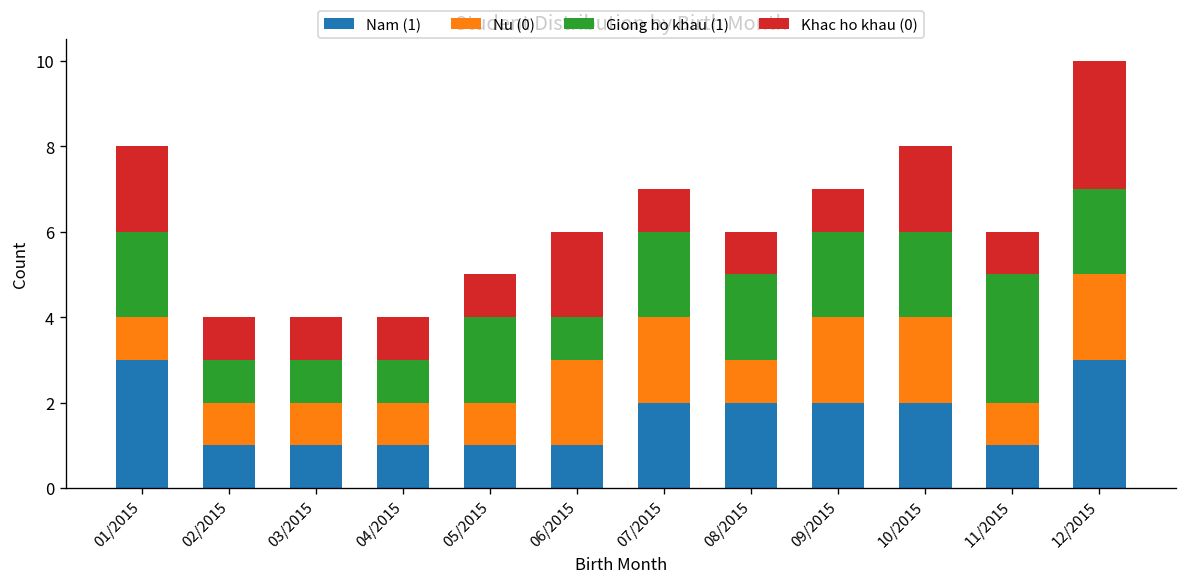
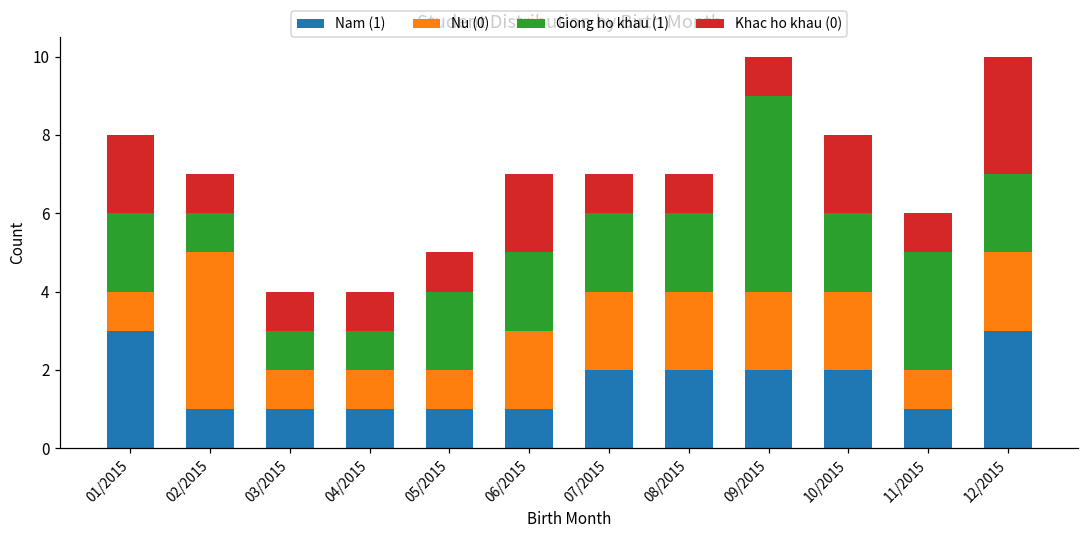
Nu (0), 02/2015: 1 -> 4
Giong ho khau (1), 06/2015: 1 -> 2
Nu (0), 08/2015: 1 -> 2
Giong ho khau (1), 09/2015: 2 -> 5
